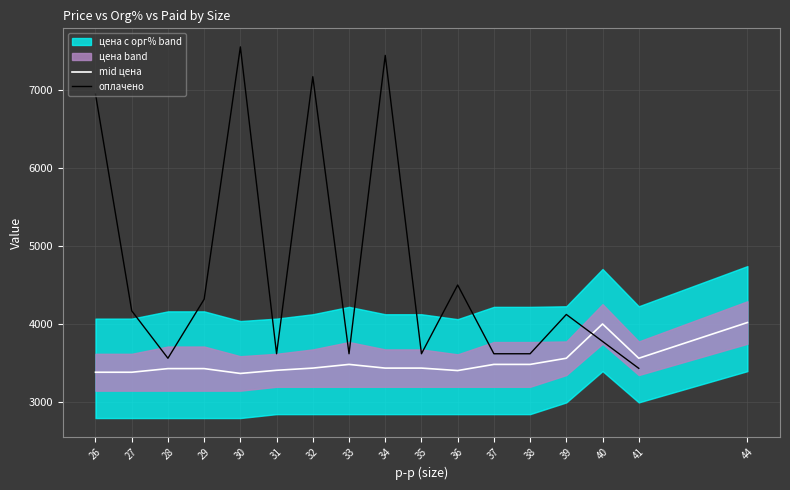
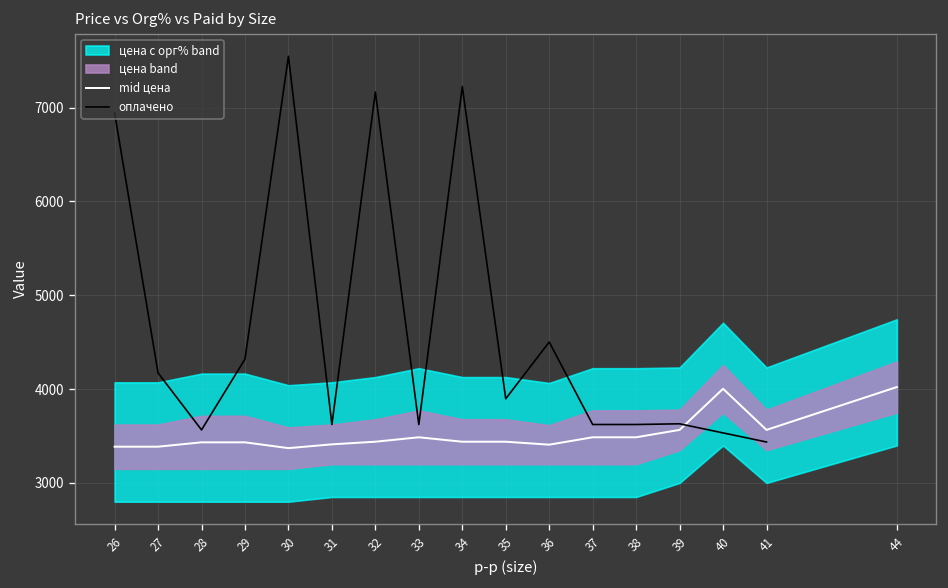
оплачено, 34: 7400 -> 7200
оплачено, 35: 3600 -> 3900
оплачено, 39: 4100 -> 3600
